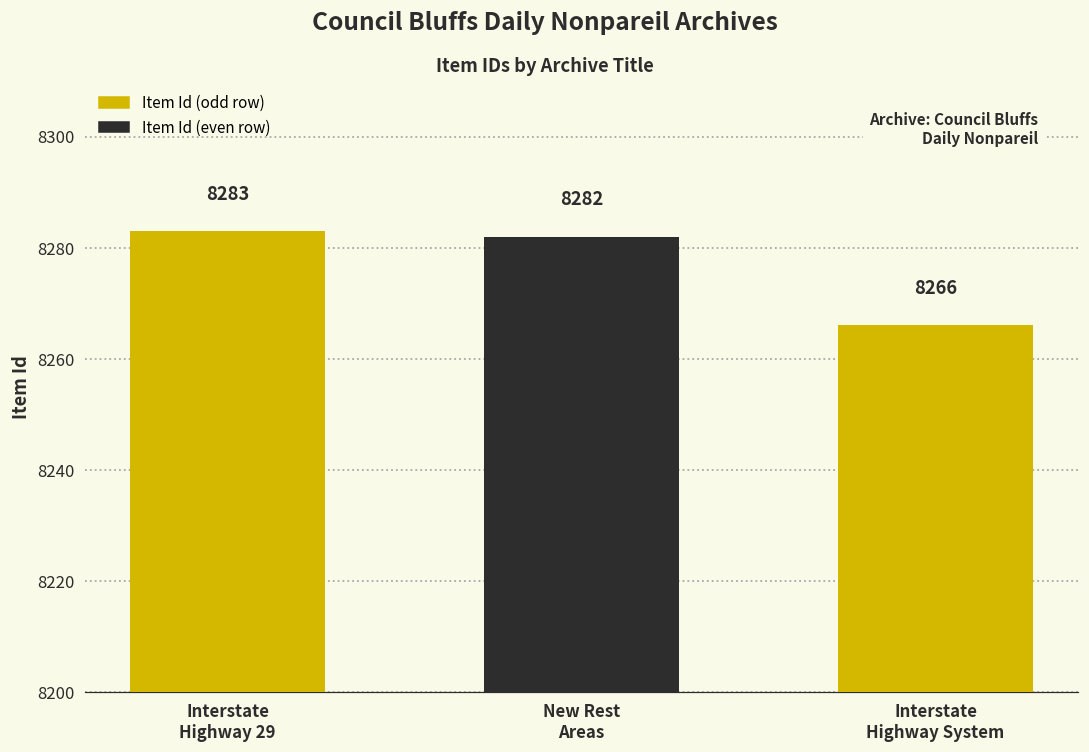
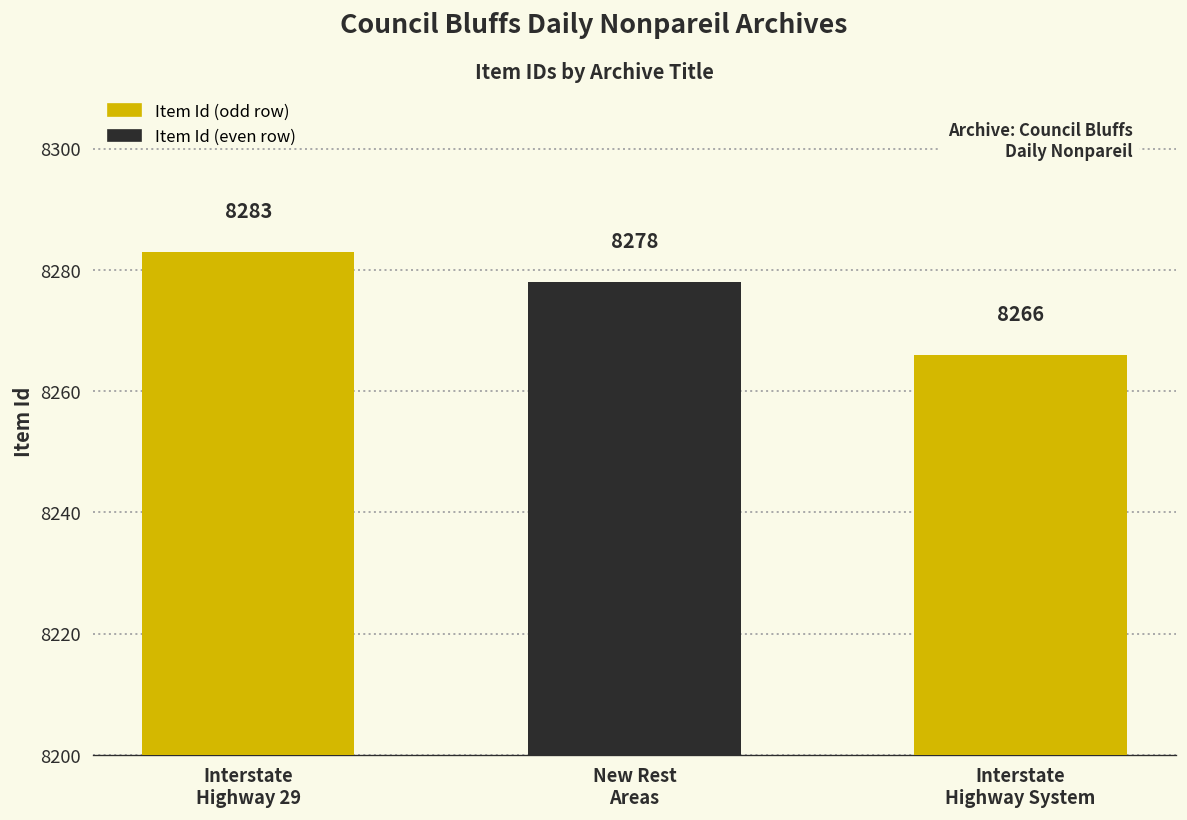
New Rest Areas: 8282 -> 8278
